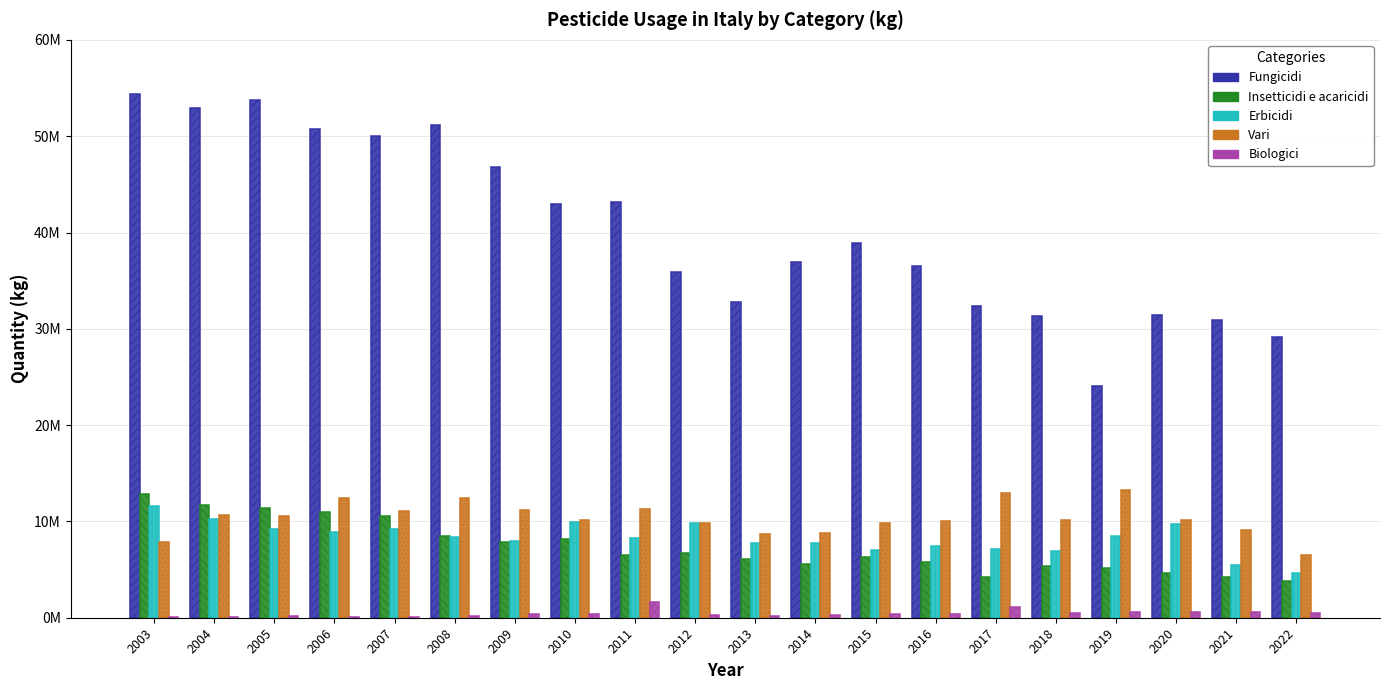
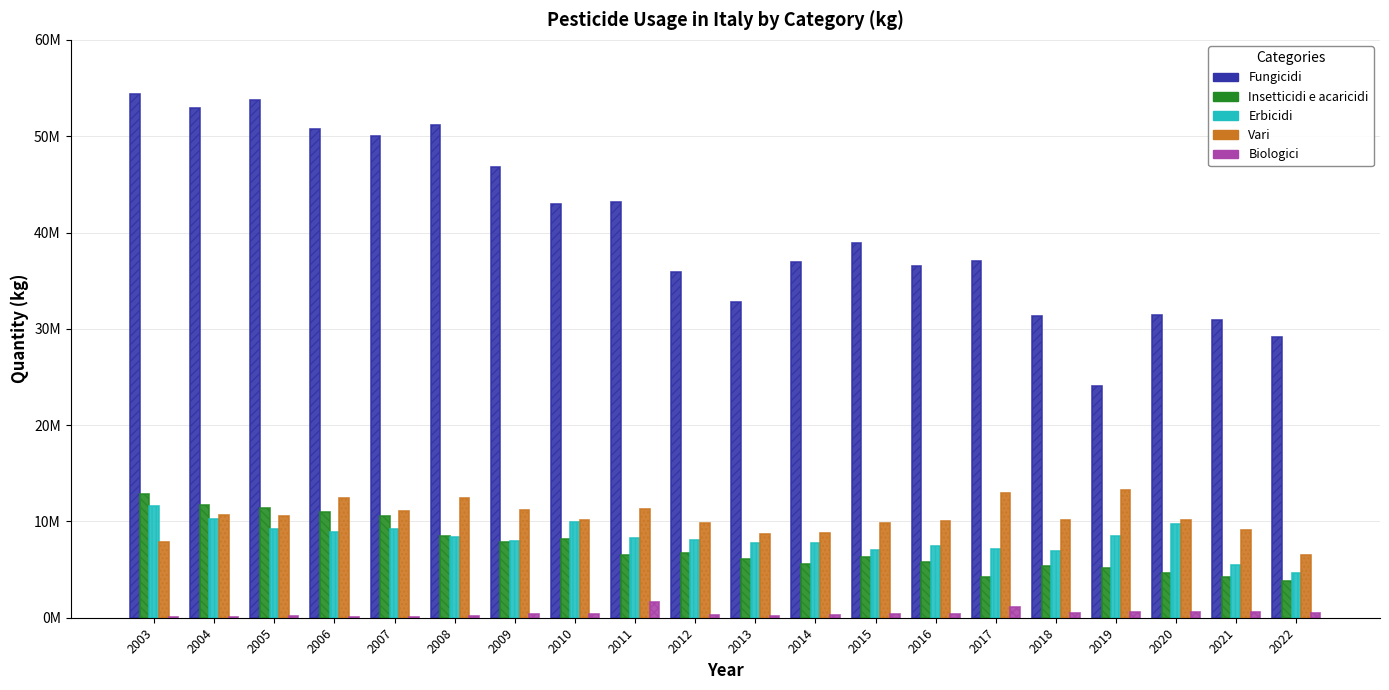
Erbicidi, 2012: 10000000 -> 8000000
Fungicidi, 2017: 32000000 -> 37000000
